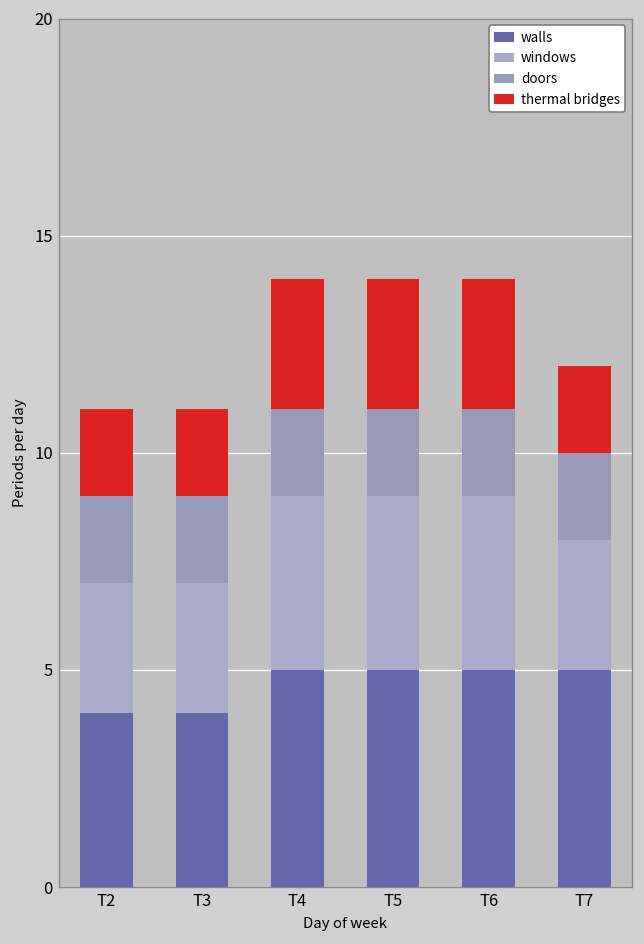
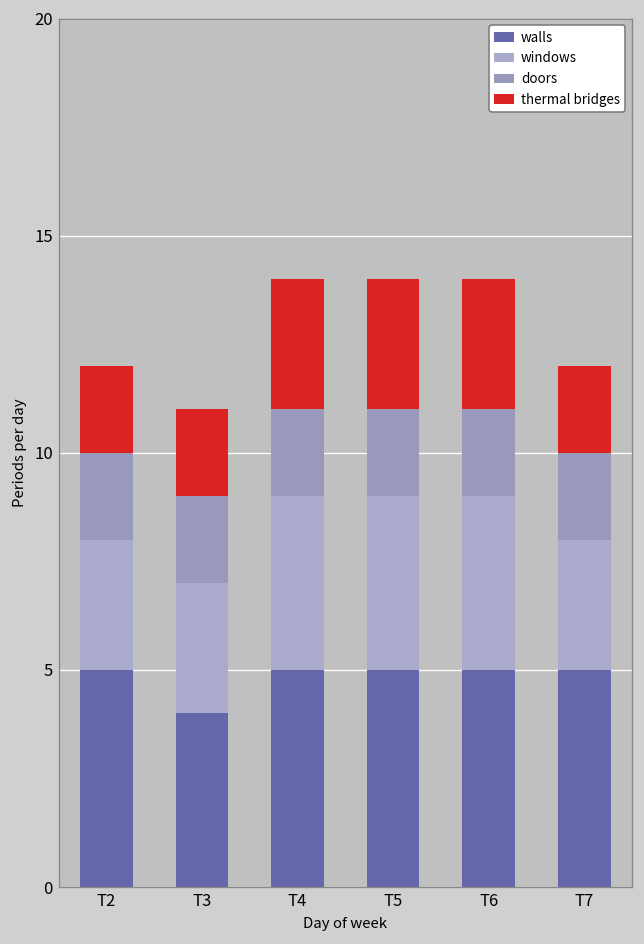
walls, T2: 4 -> 5
